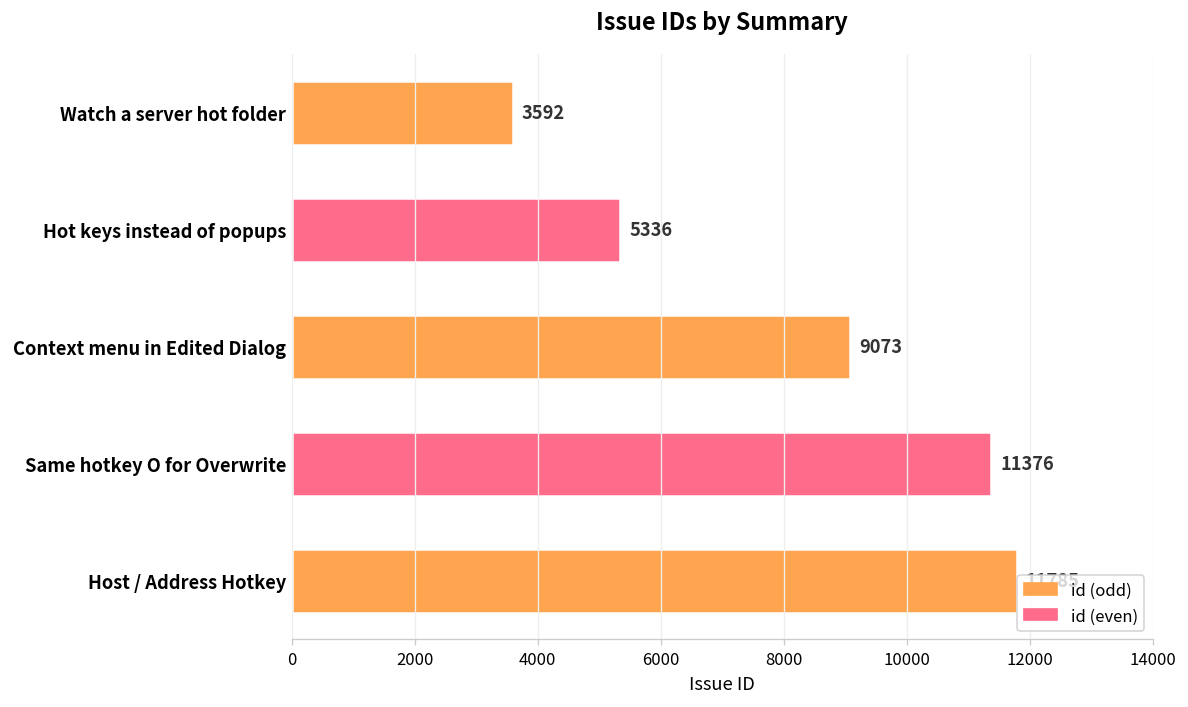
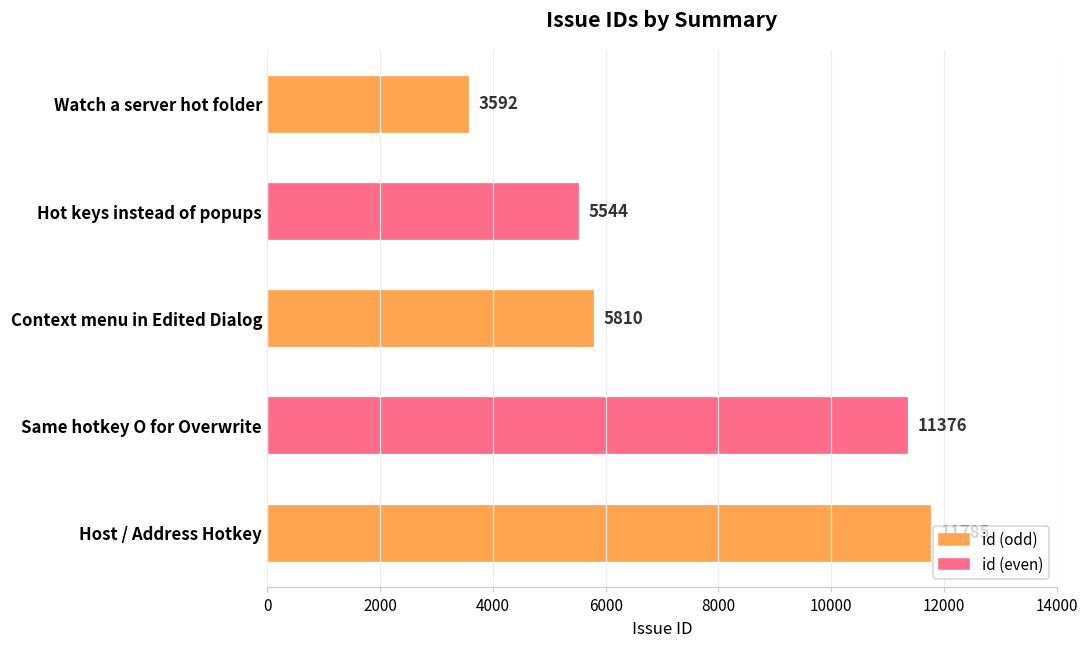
Hot keys instead of popups: 5336 -> 5544
Context menu in Edited Dialog: 9073 -> 5810
